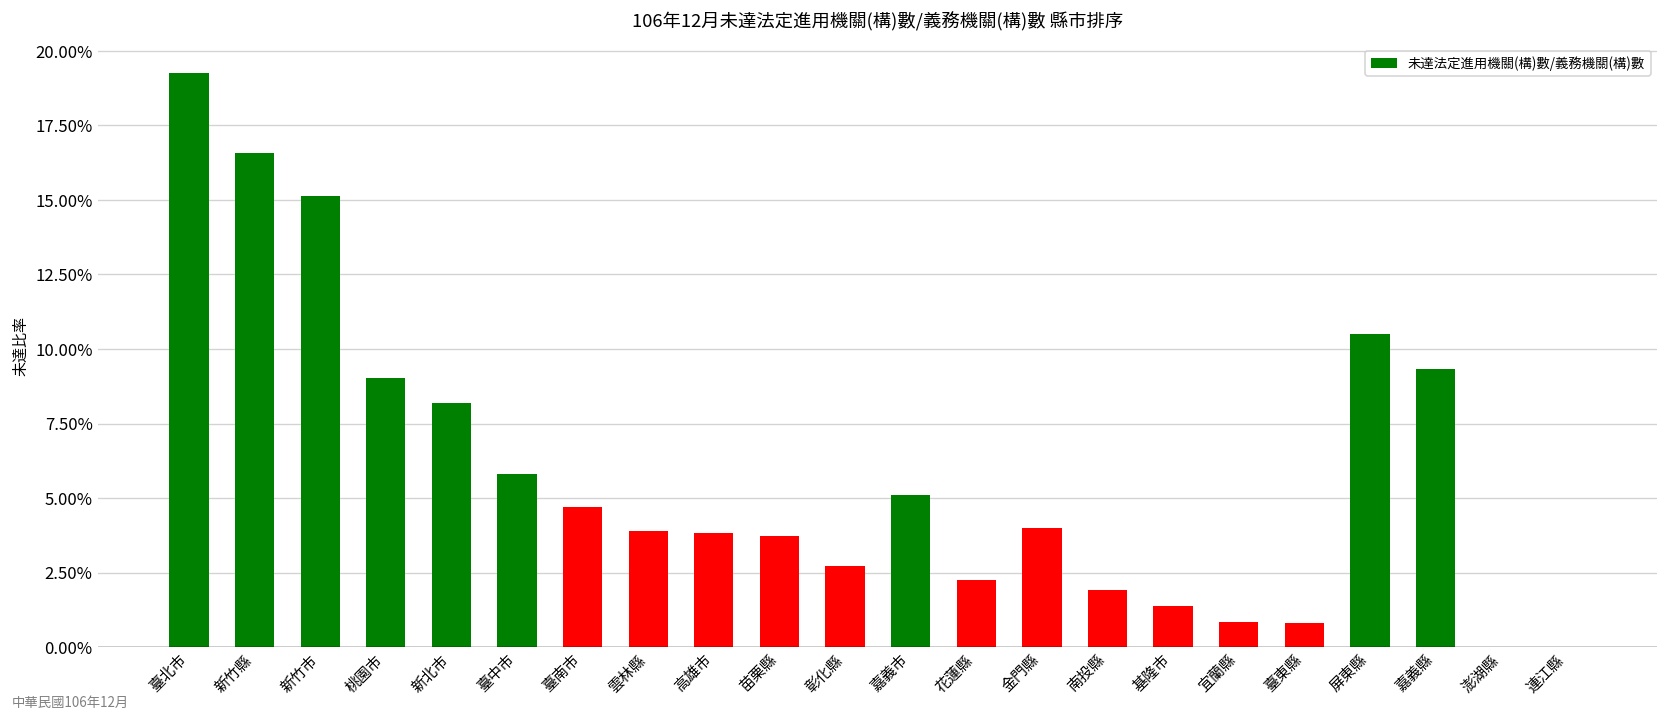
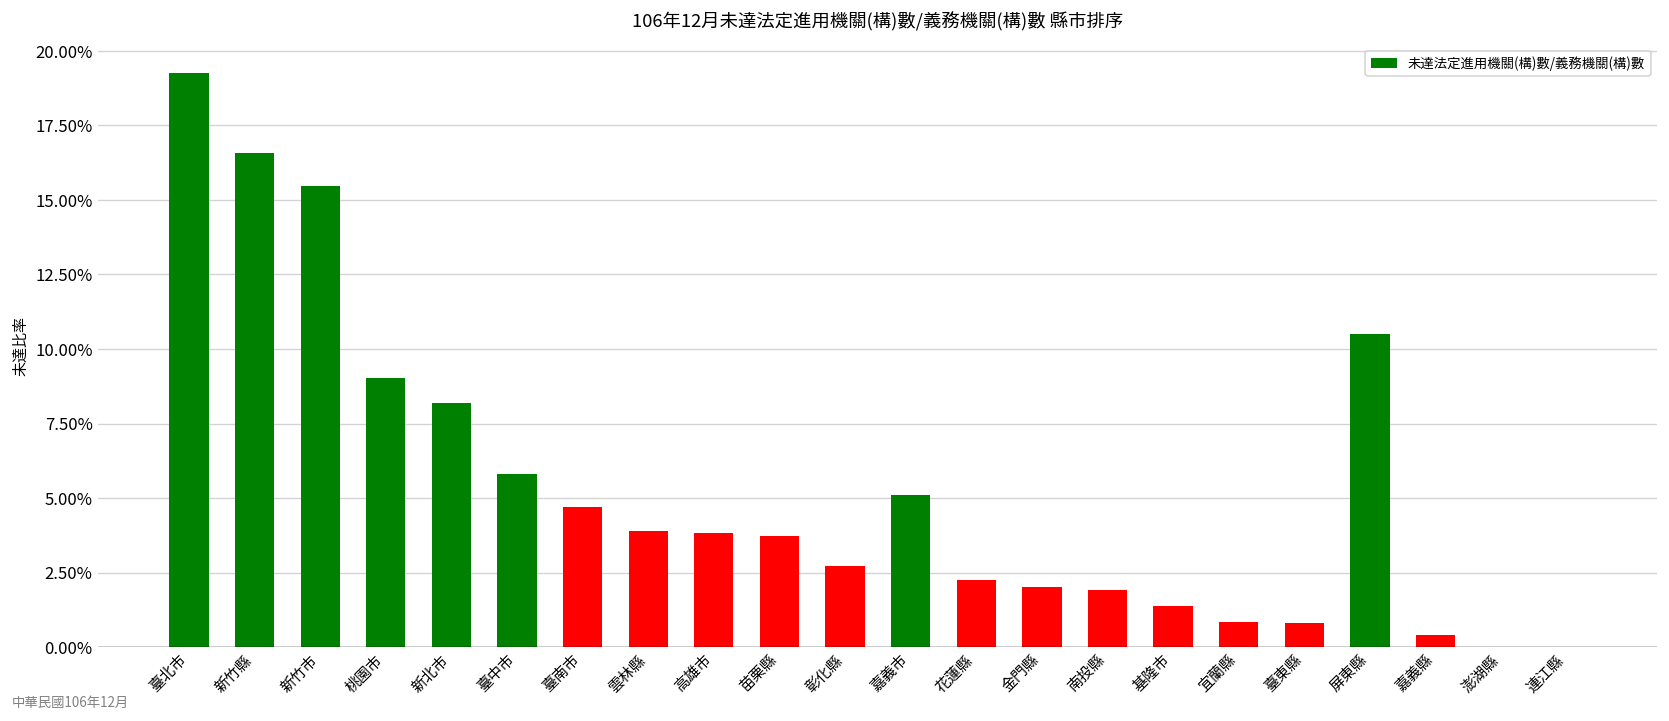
新竹市: 15.1% -> 15.5%
金門縣: 4.0% -> 2.0%
嘉義縣: 9.3% -> 0.4%
